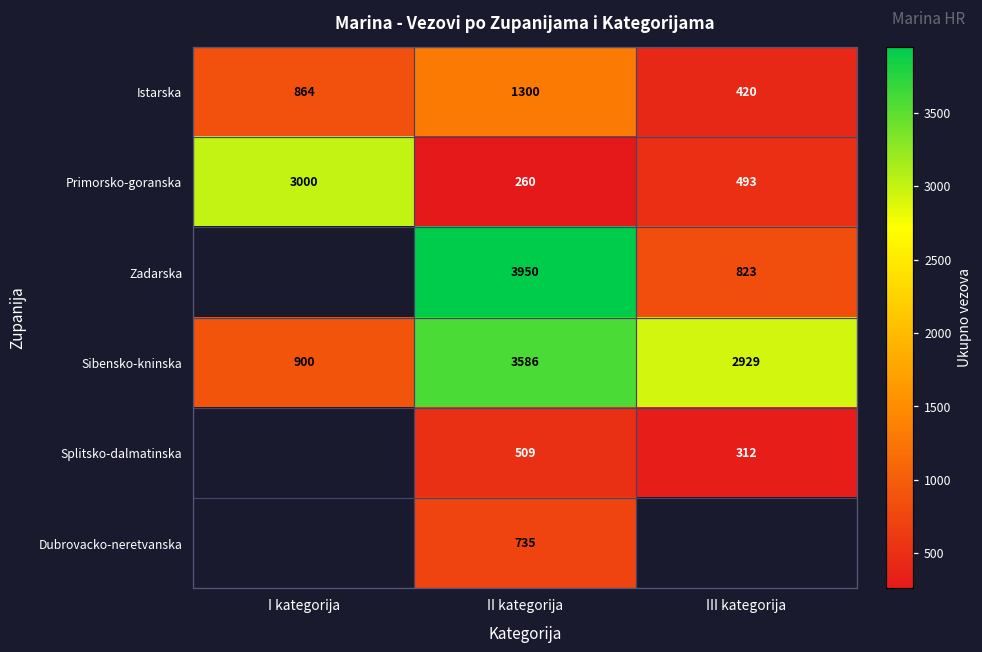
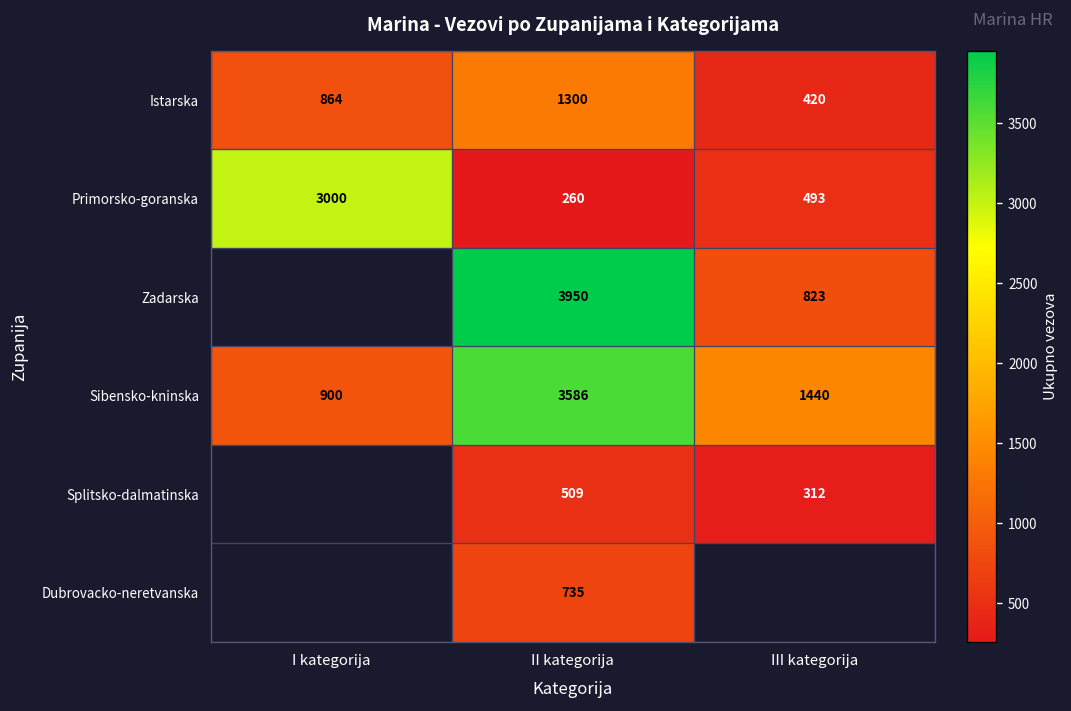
Sibensko-kninska, III kategorija: 2929 -> 1440
